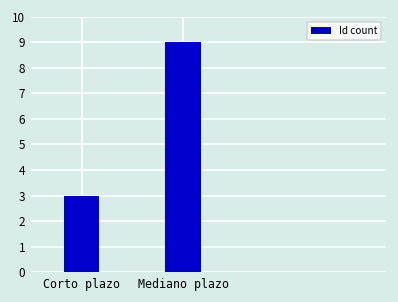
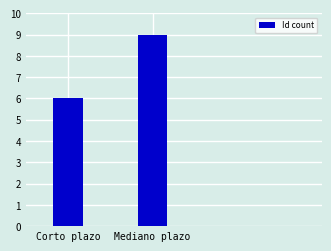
Corto plazo: 3 -> 6
